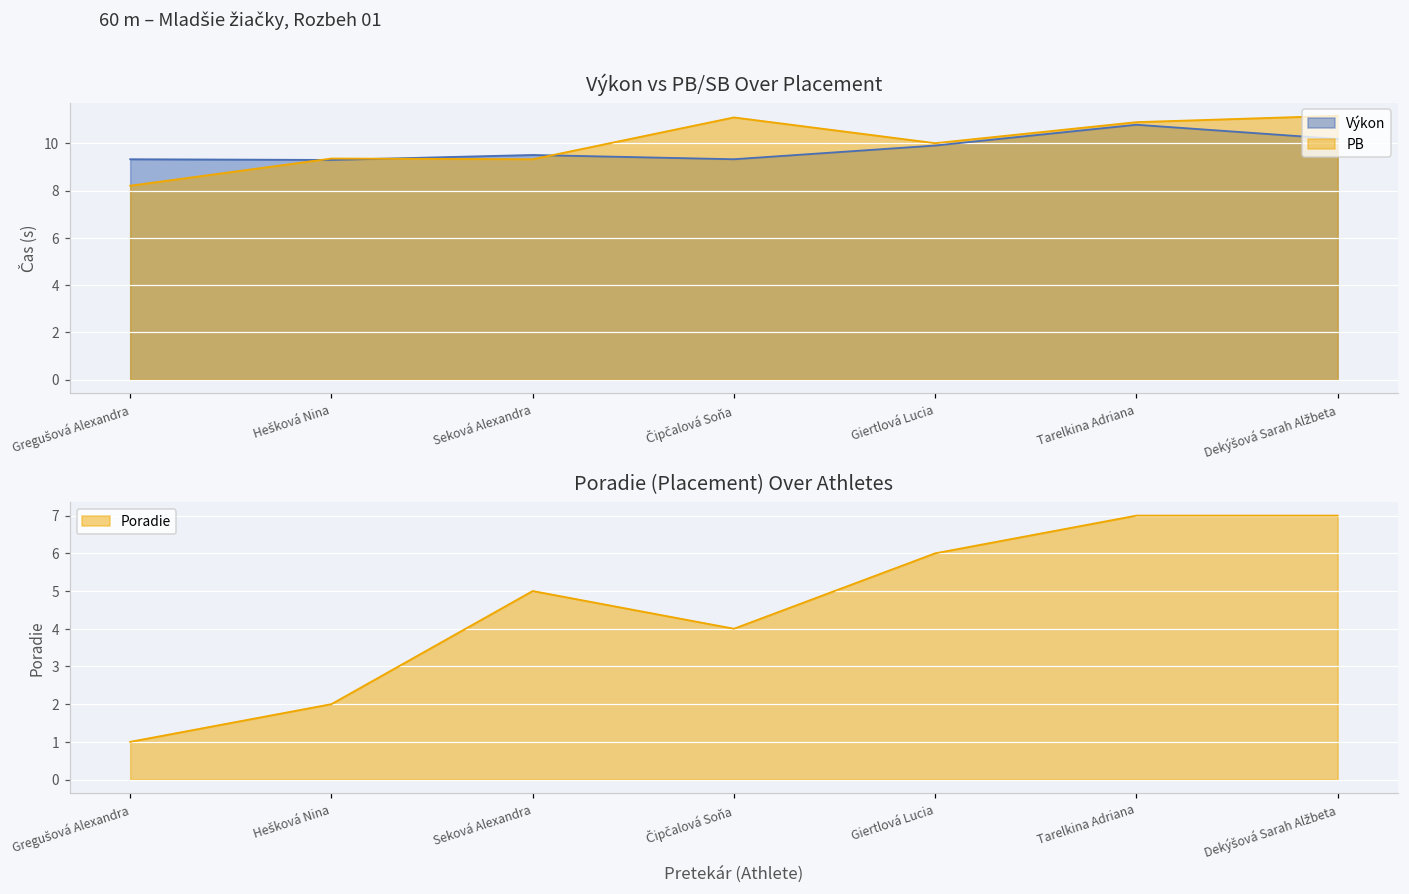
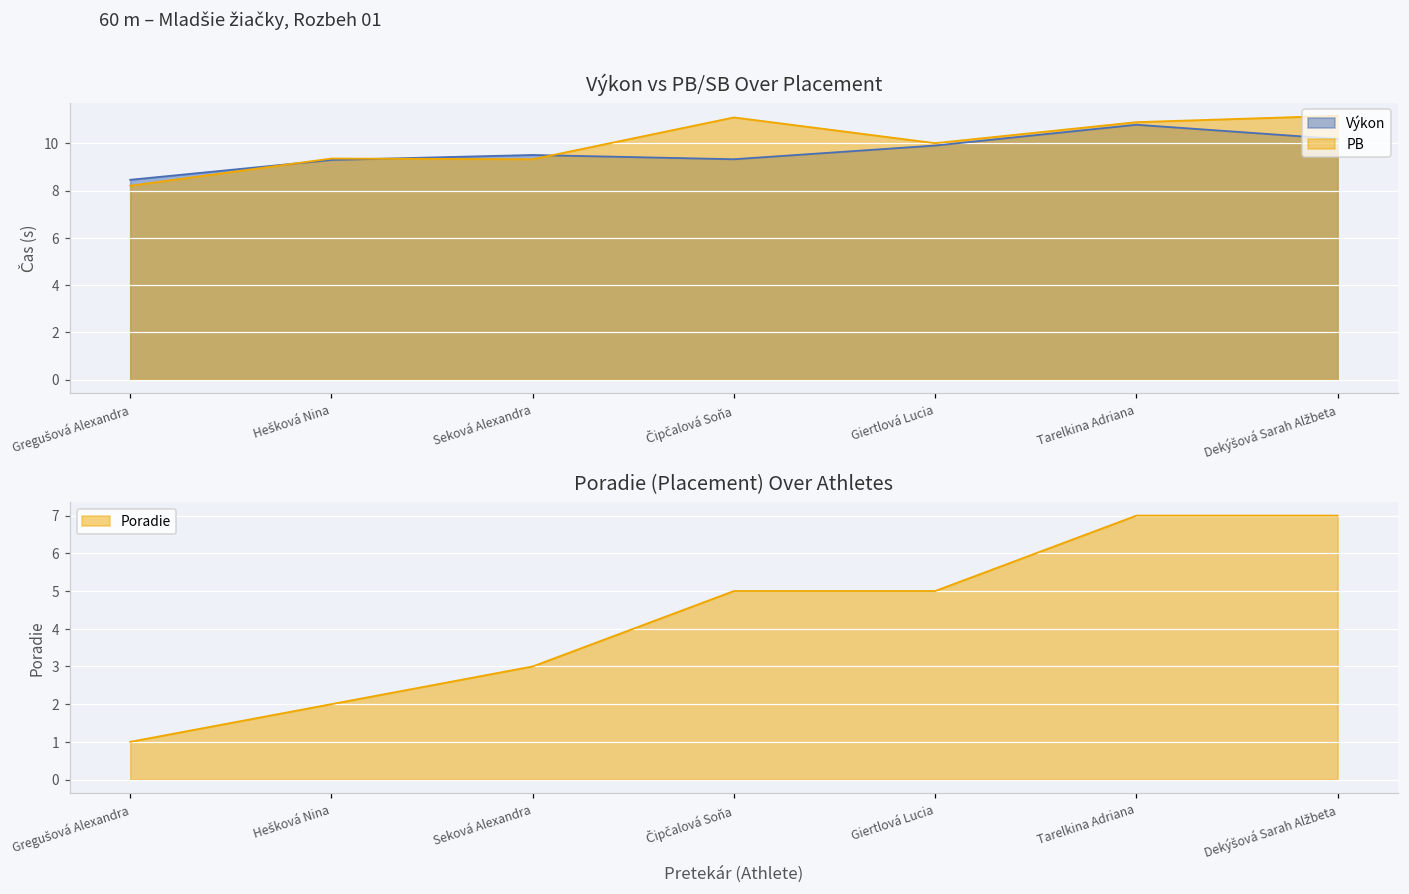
Výkon vs PB/SB Over Placement, Výkon, Gregušová Alexandra: 9.3 -> 8.5
Poradie (Placement) Over Athletes, Seková Alexandra: 5 -> 3
Poradie (Placement) Over Athletes, Čipčalová Soňa: 4 -> 5
Poradie (Placement) Over Athletes, Giertlová Lucia: 6 -> 5
